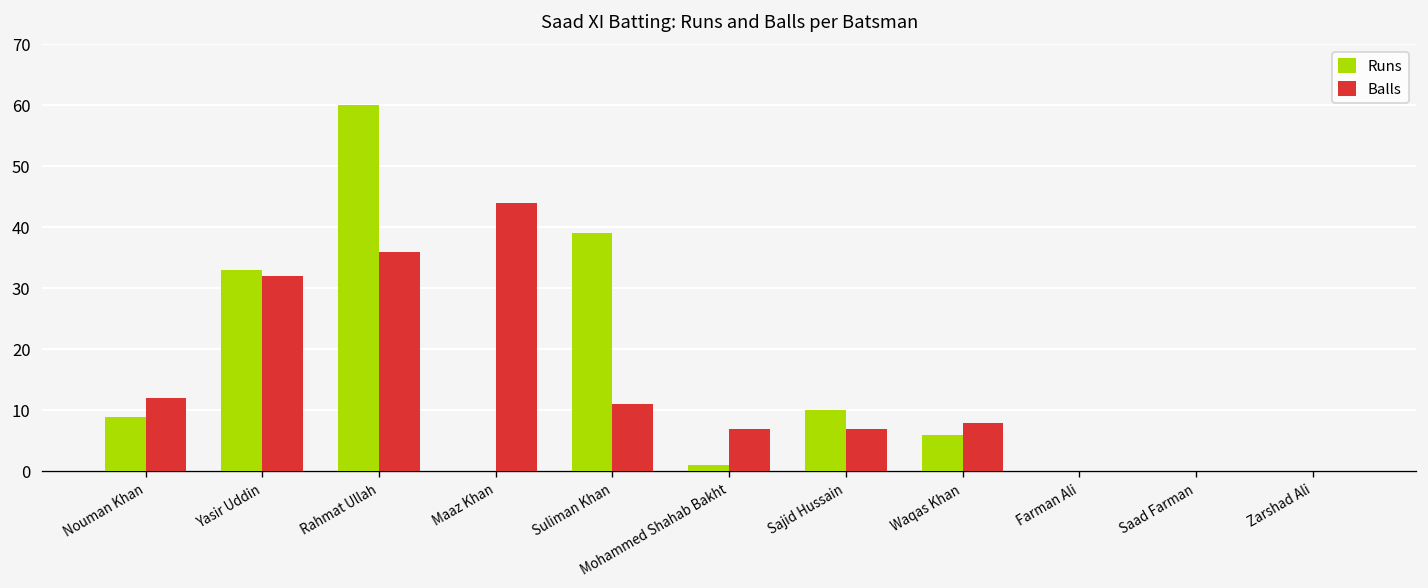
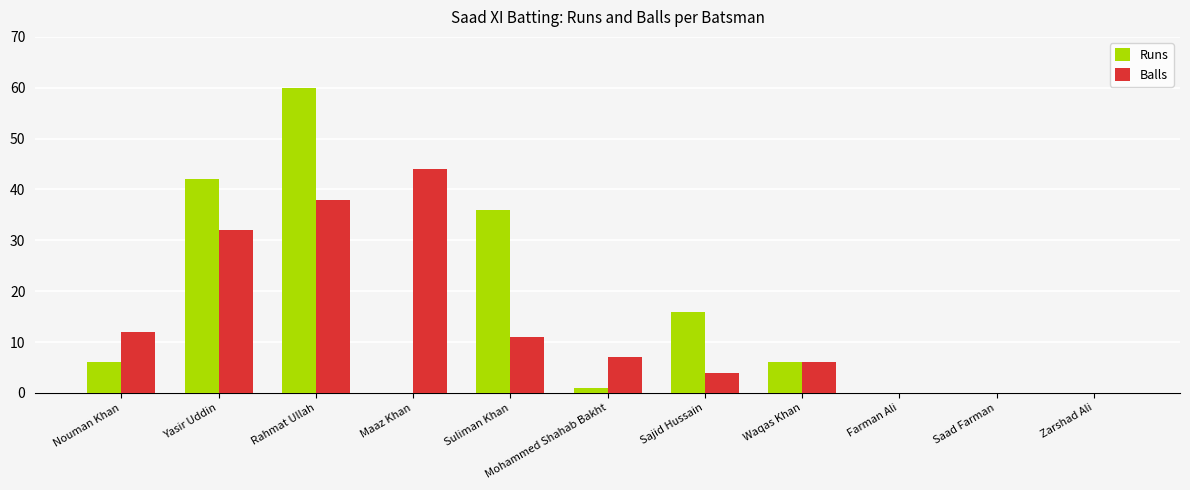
Runs, Nouman Khan: 9 -> 6
Runs, Yasir Uddin: 33 -> 42
Balls, Rahmat Ullah: 36 -> 38
Runs, Suliman Khan: 39 -> 36
Runs, Sajid Hussain: 10 -> 16
Balls, Sajid Hussain: 7 -> 4
Balls, Waqas Khan: 8 -> 6
